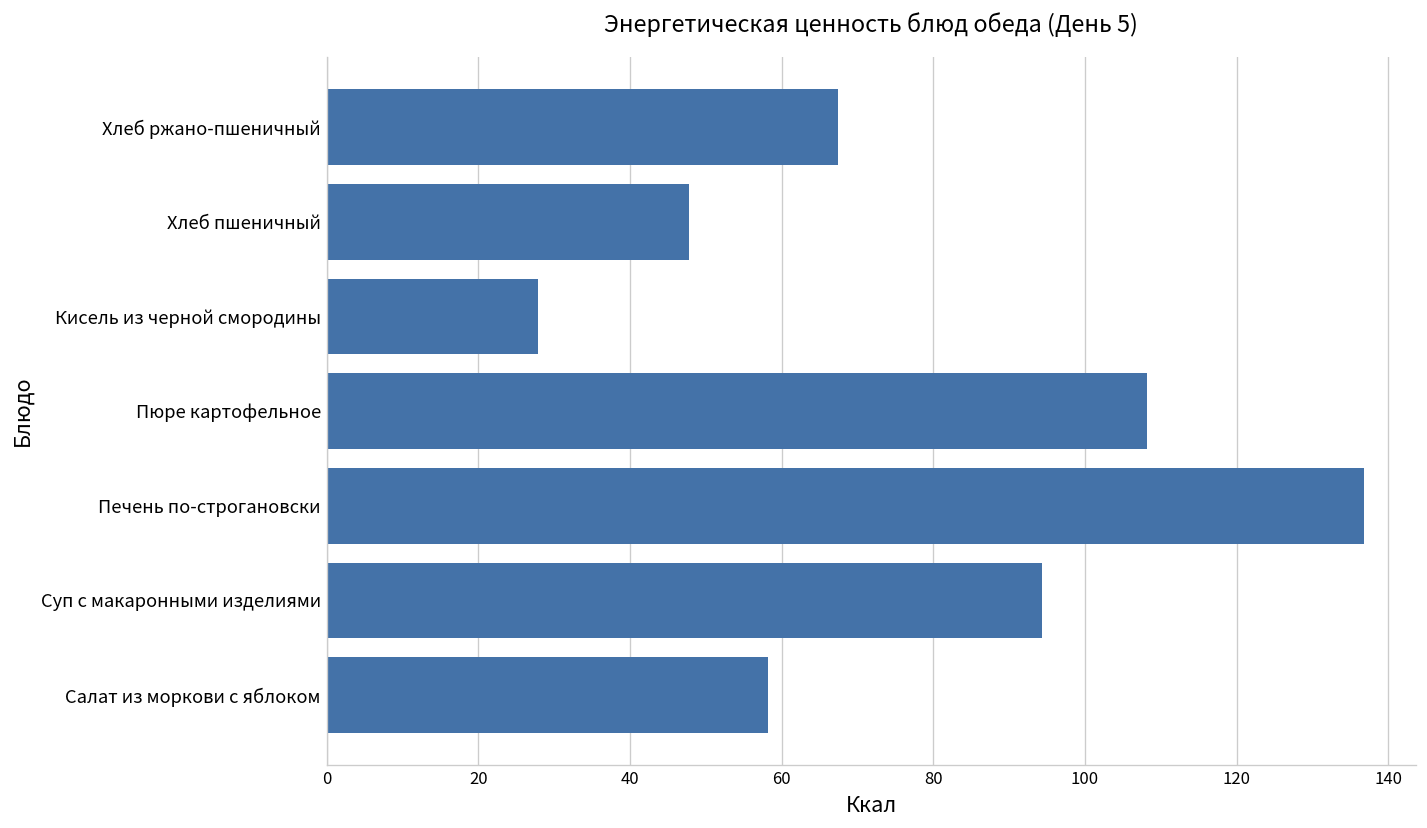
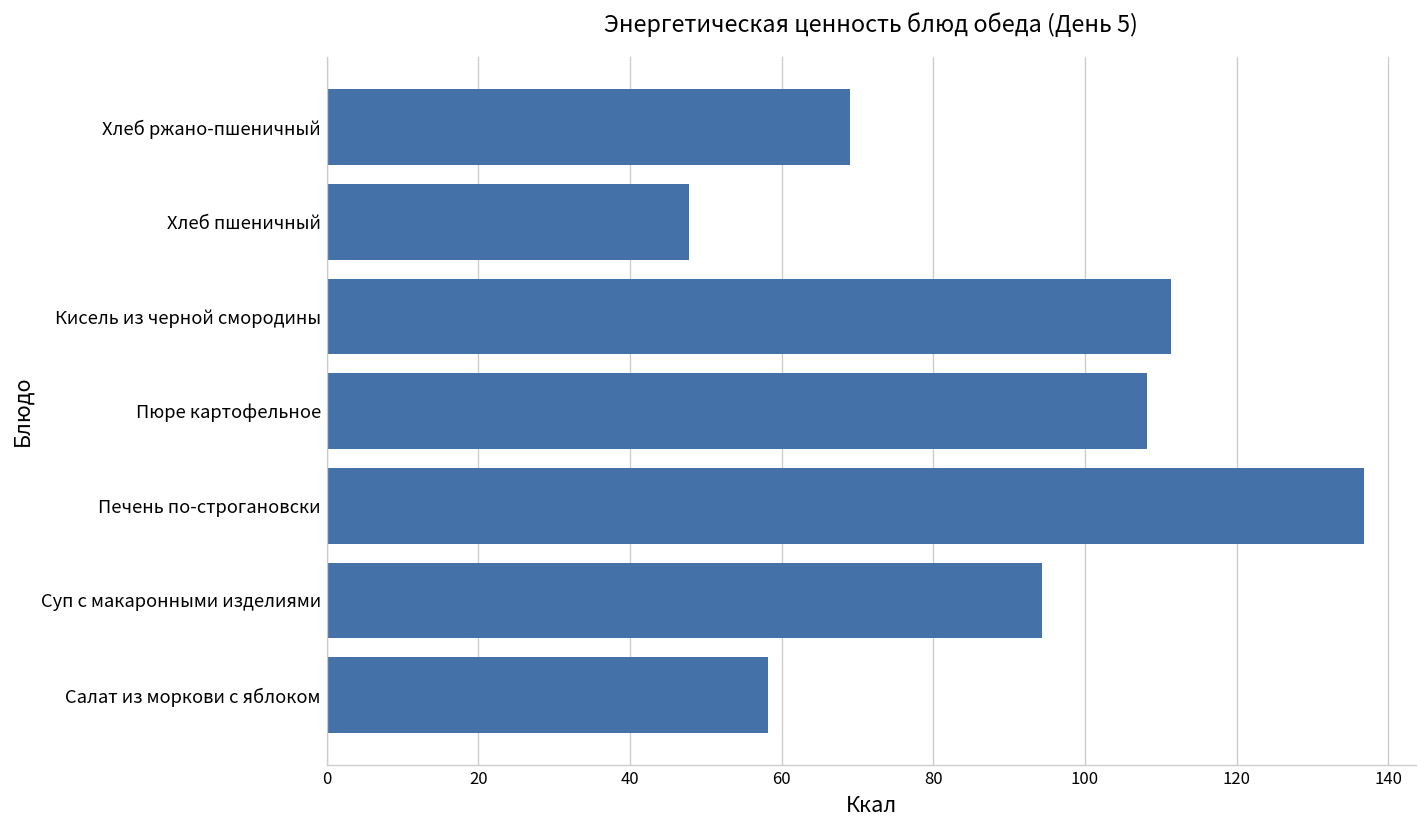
Хлеб ржано-пшеничный: 67 -> 69
Кисель из черной смородины: 28 -> 111
